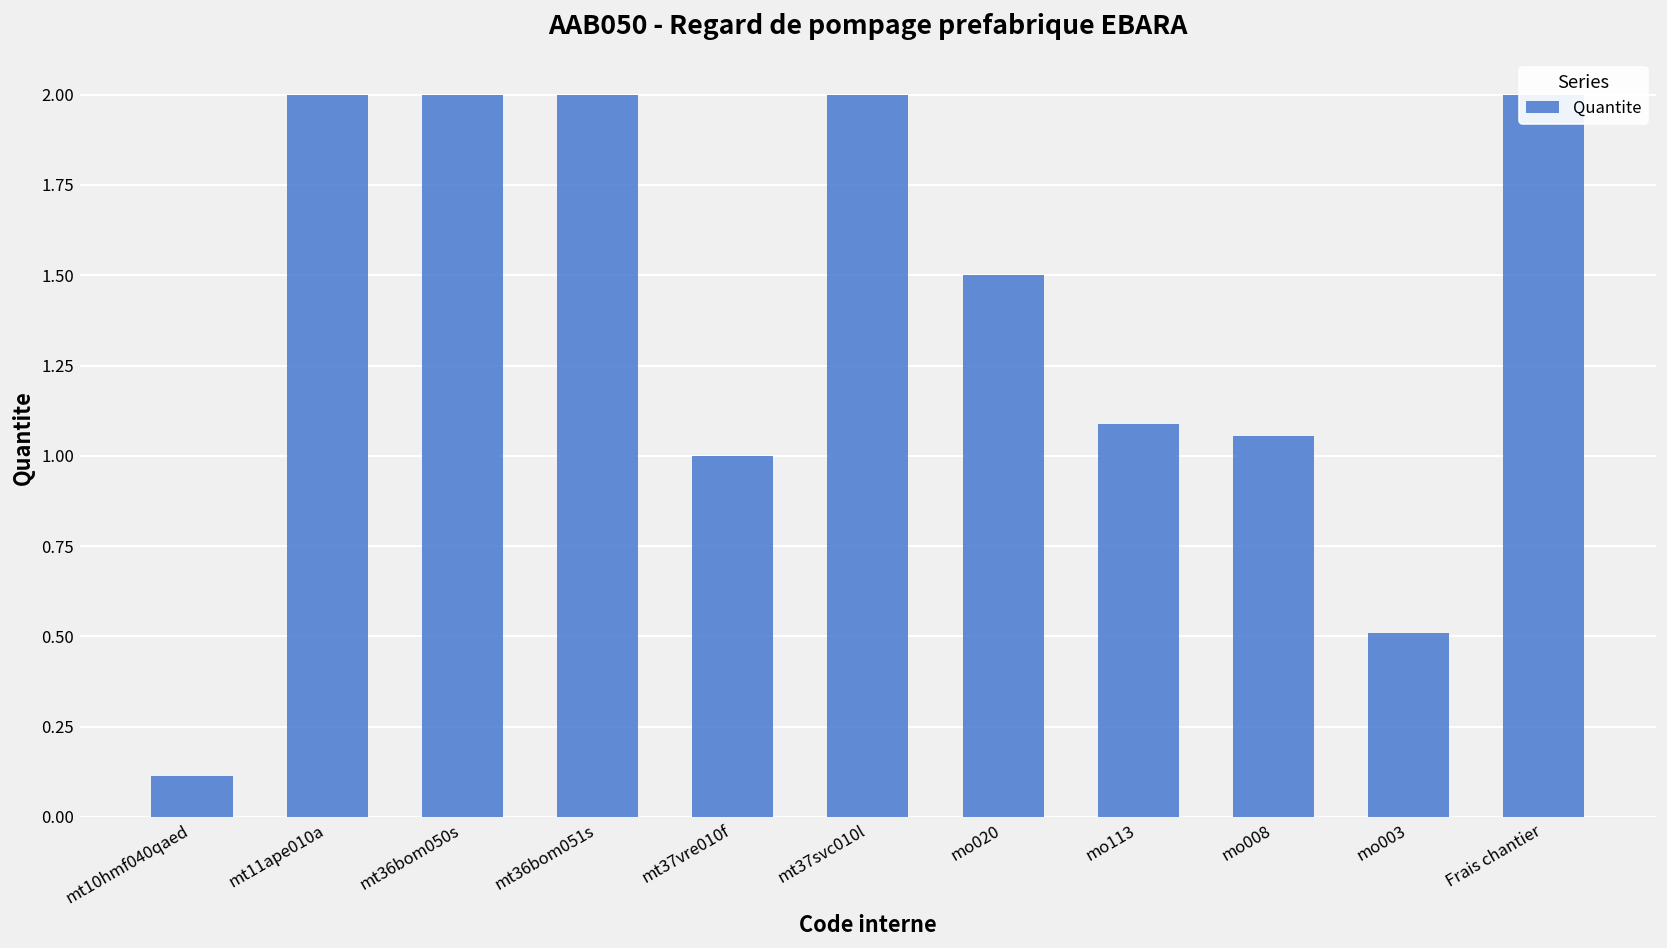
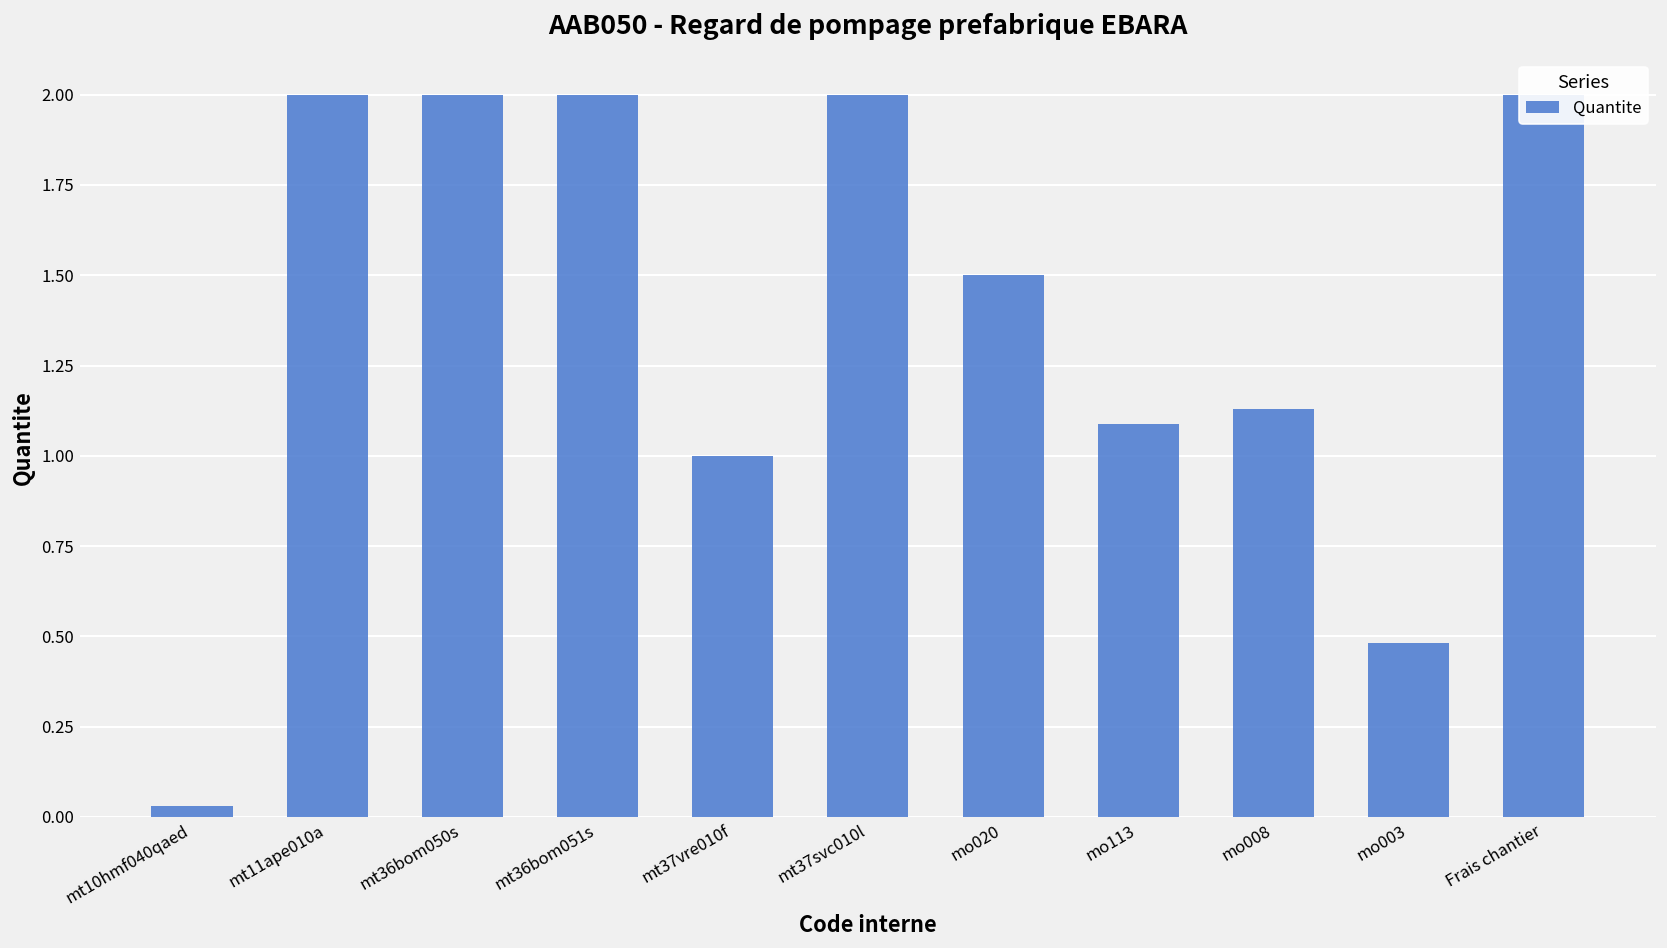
mt10hmf040qaed: 0.11 -> 0.03
mo008: 1.06 -> 1.13
mo003: 0.51 -> 0.48
